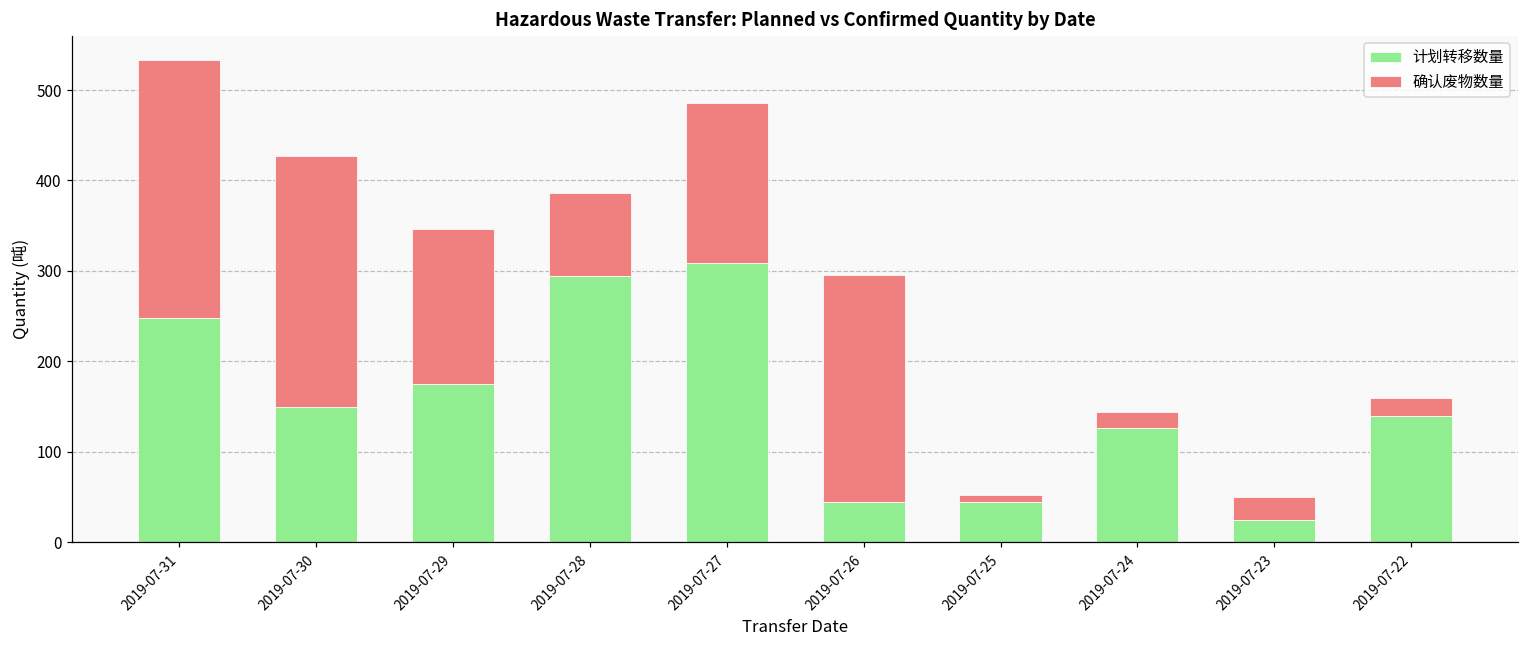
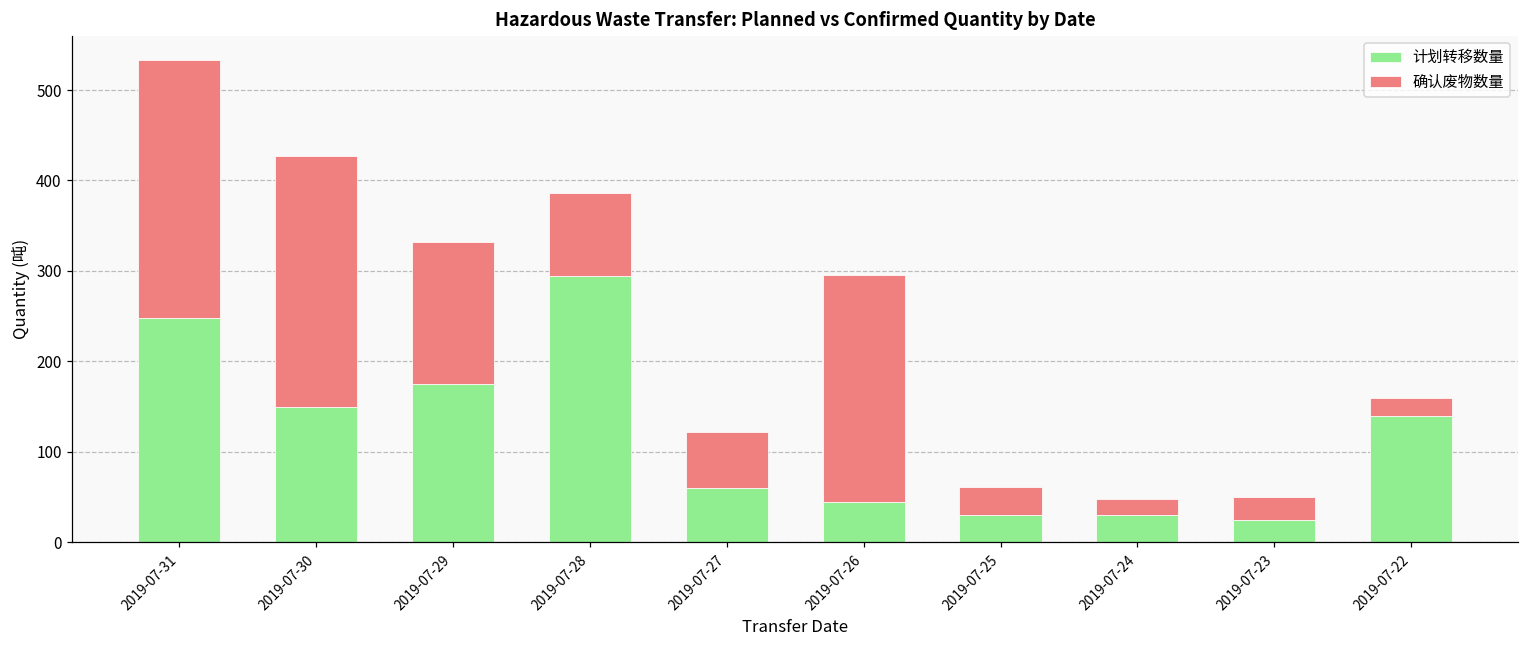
确认废物数量, 2019-07-29: 170 -> 160
计划转移数量, 2019-07-27: 310 -> 60
确认废物数量, 2019-07-27: 180 -> 60
计划转移数量, 2019-07-25: 50 -> 30
确认废物数量, 2019-07-25: 10 -> 30
计划转移数量, 2019-07-24: 130 -> 30
